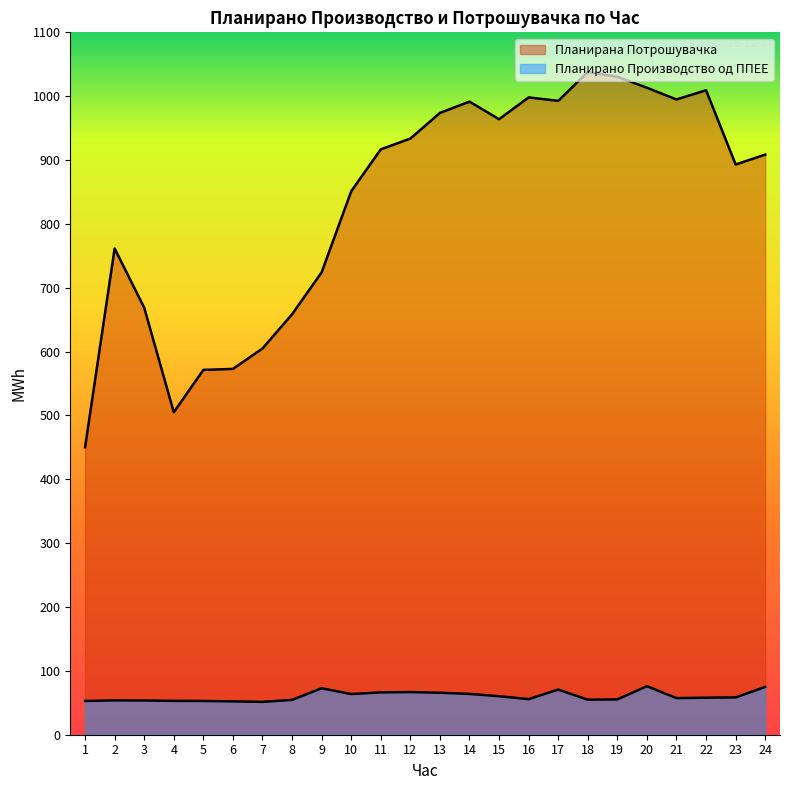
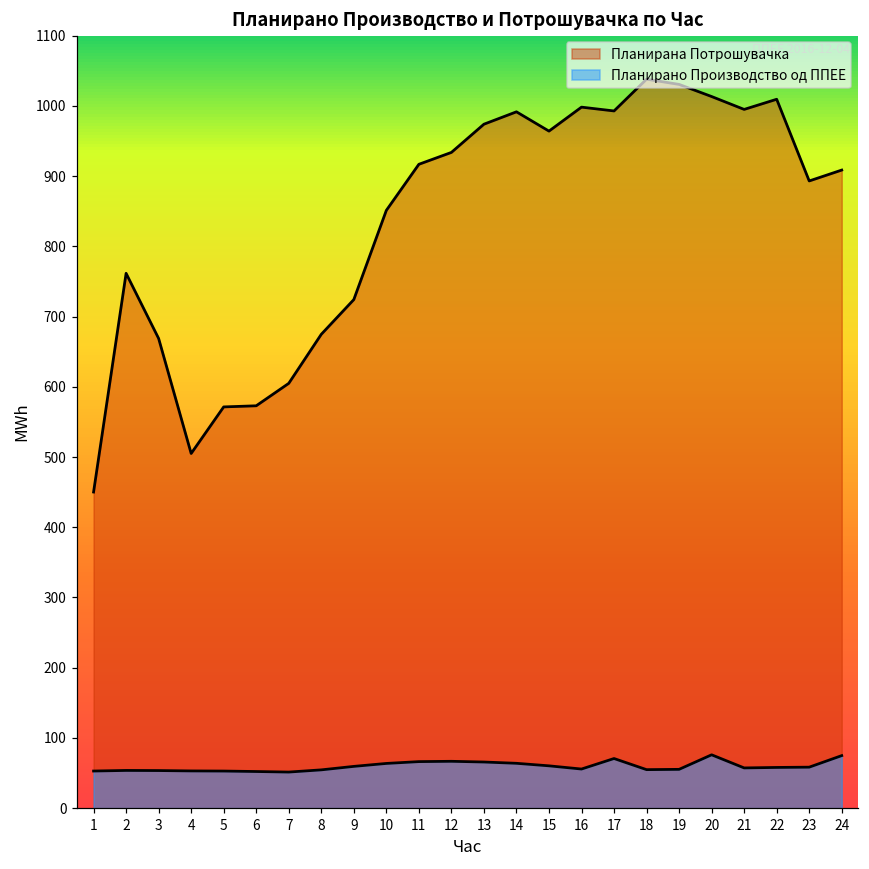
Планирана Потрошувачка, 8: 660 -> 670
Планирано Производство од ППЕЕ, 9: 70 -> 60
